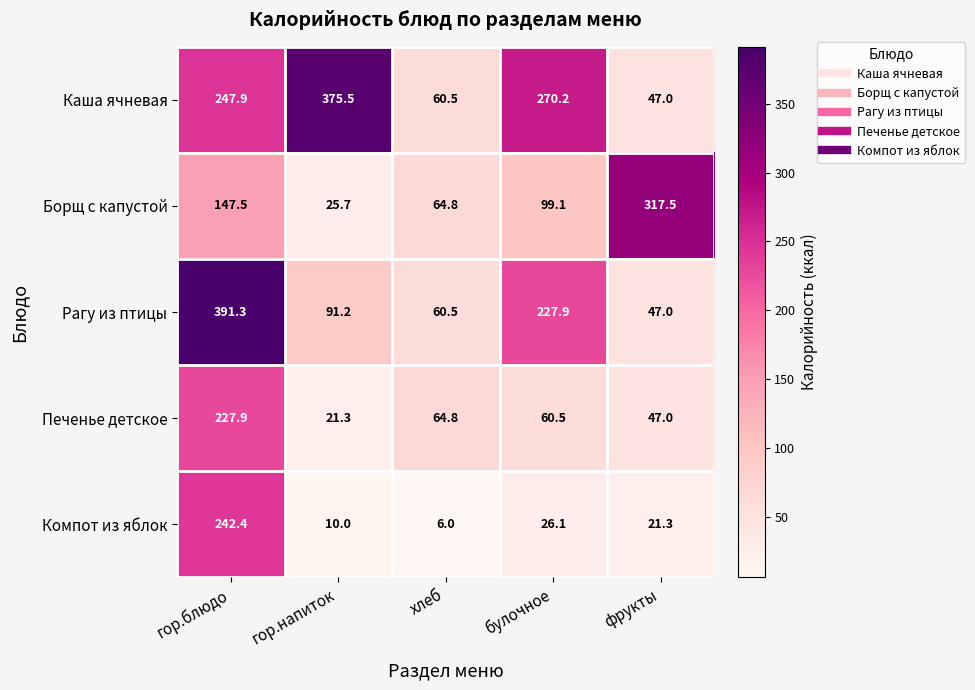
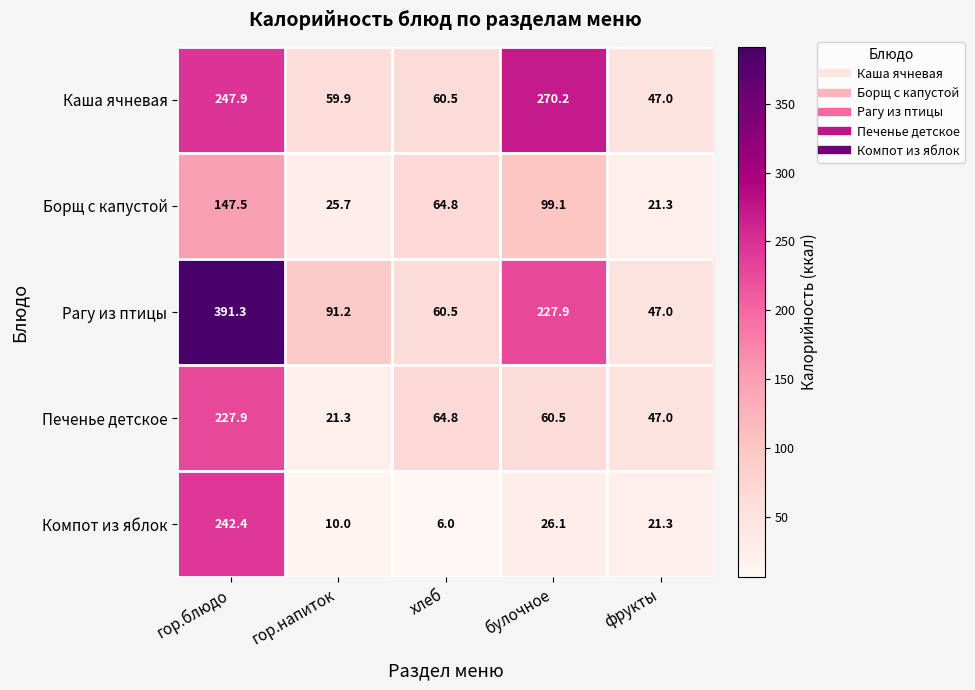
Каша ячневая, гор.напиток: 375.5 -> 59.9
Борщ с капустой, фрукты: 317.5 -> 21.3
